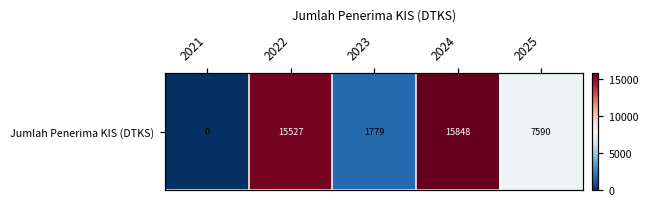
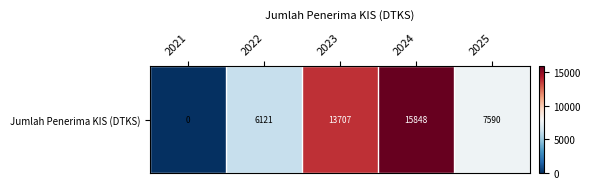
Jumlah Penerima KIS (DTKS), 2022: 15527 -> 6121
Jumlah Penerima KIS (DTKS), 2023: 1779 -> 13707
